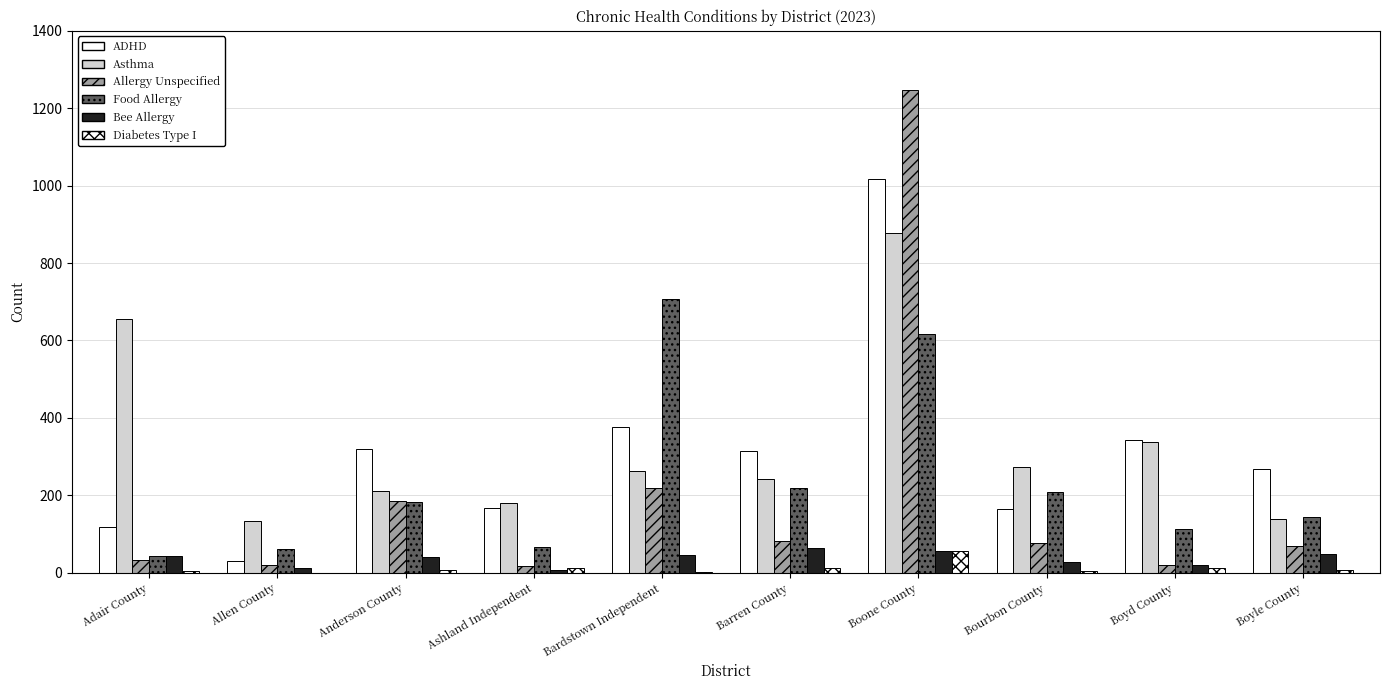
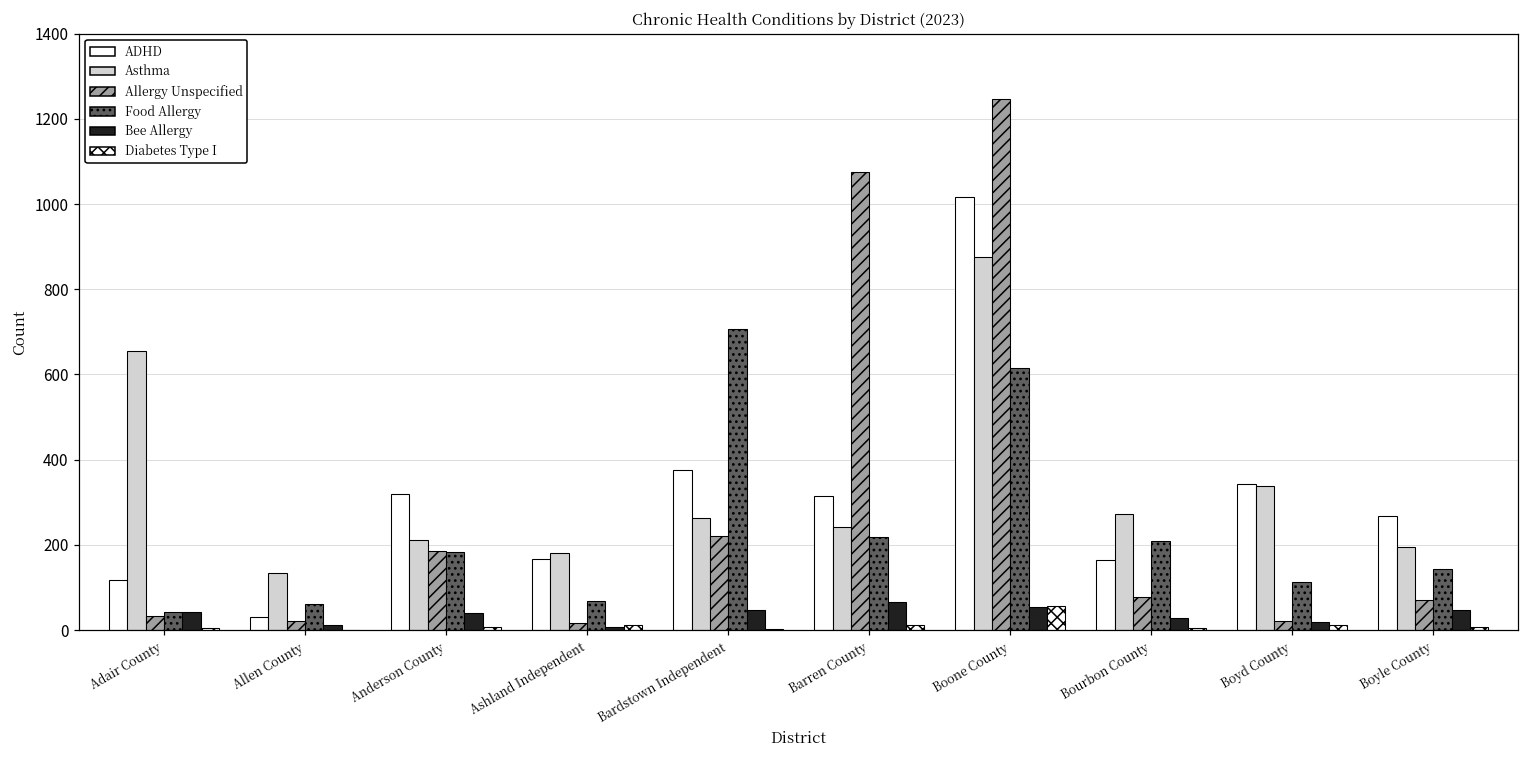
Allergy Unspecified, Barren County: 80 -> 1080
Asthma, Boyle County: 140 -> 200
